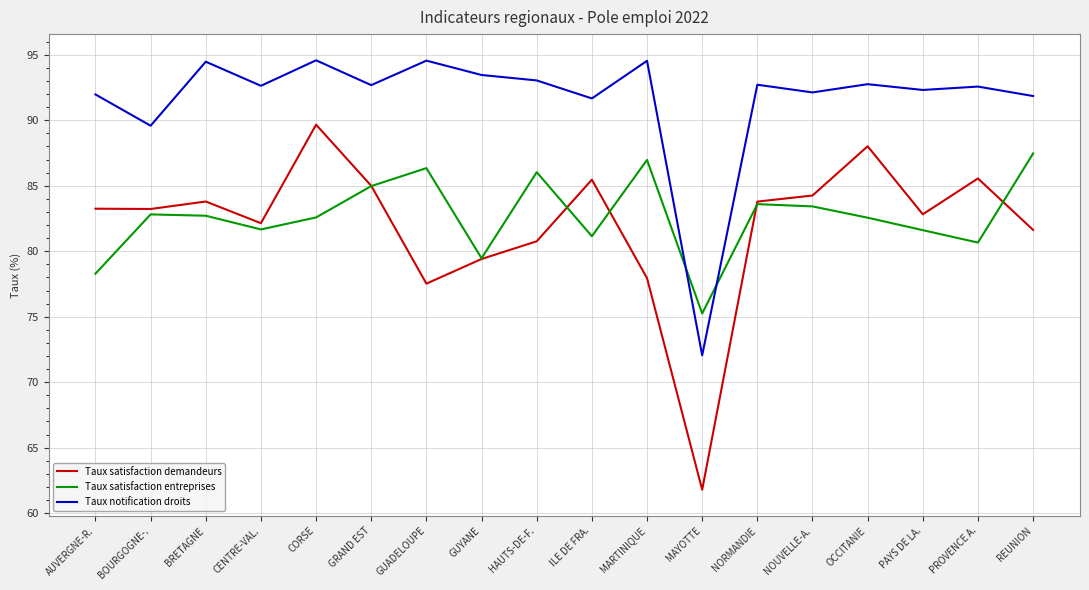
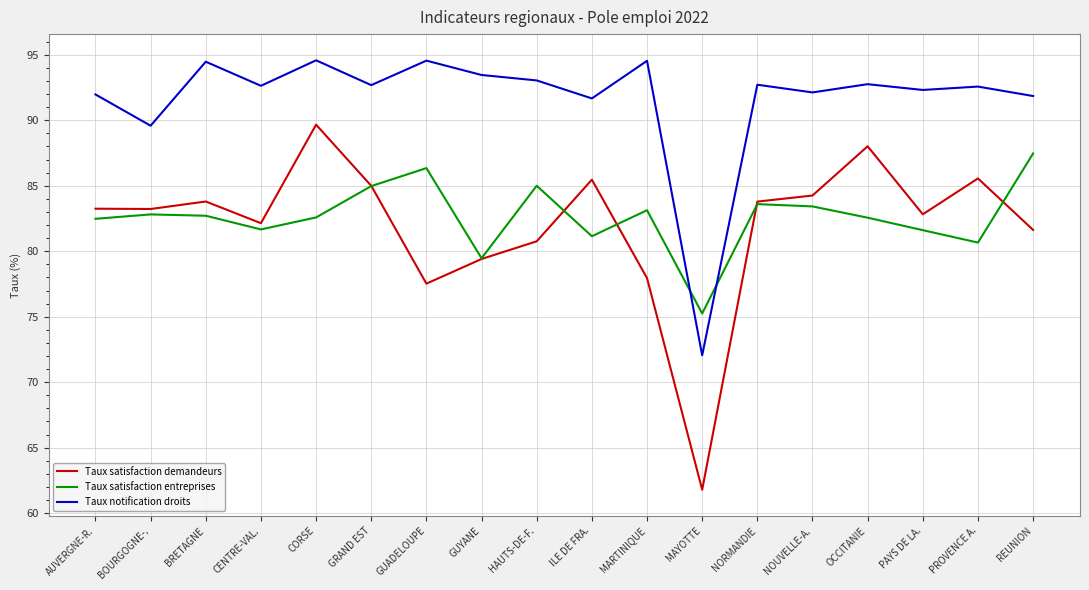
Taux satisfaction entreprises, AUVERGNE-R.: 78.3 -> 82.5
Taux satisfaction entreprises, HAUTS-DE-F.: 86.0 -> 85.0
Taux satisfaction entreprises, MARTINIQUE: 87.0 -> 83.1
